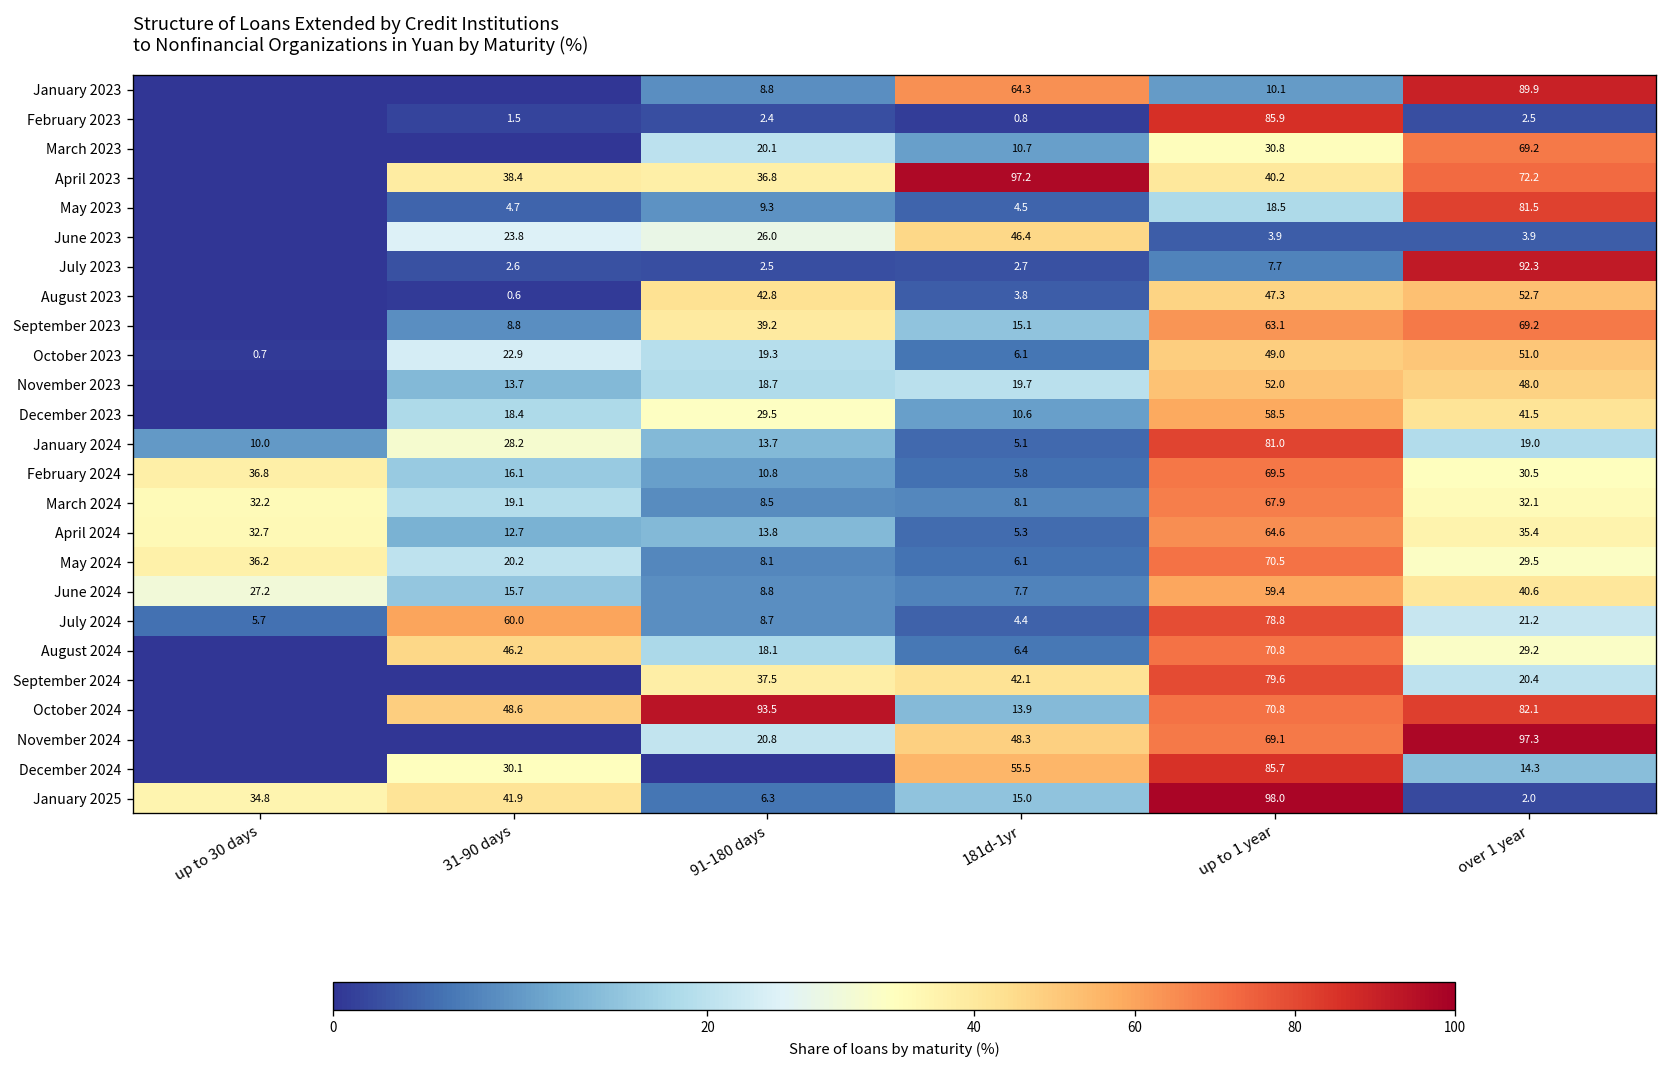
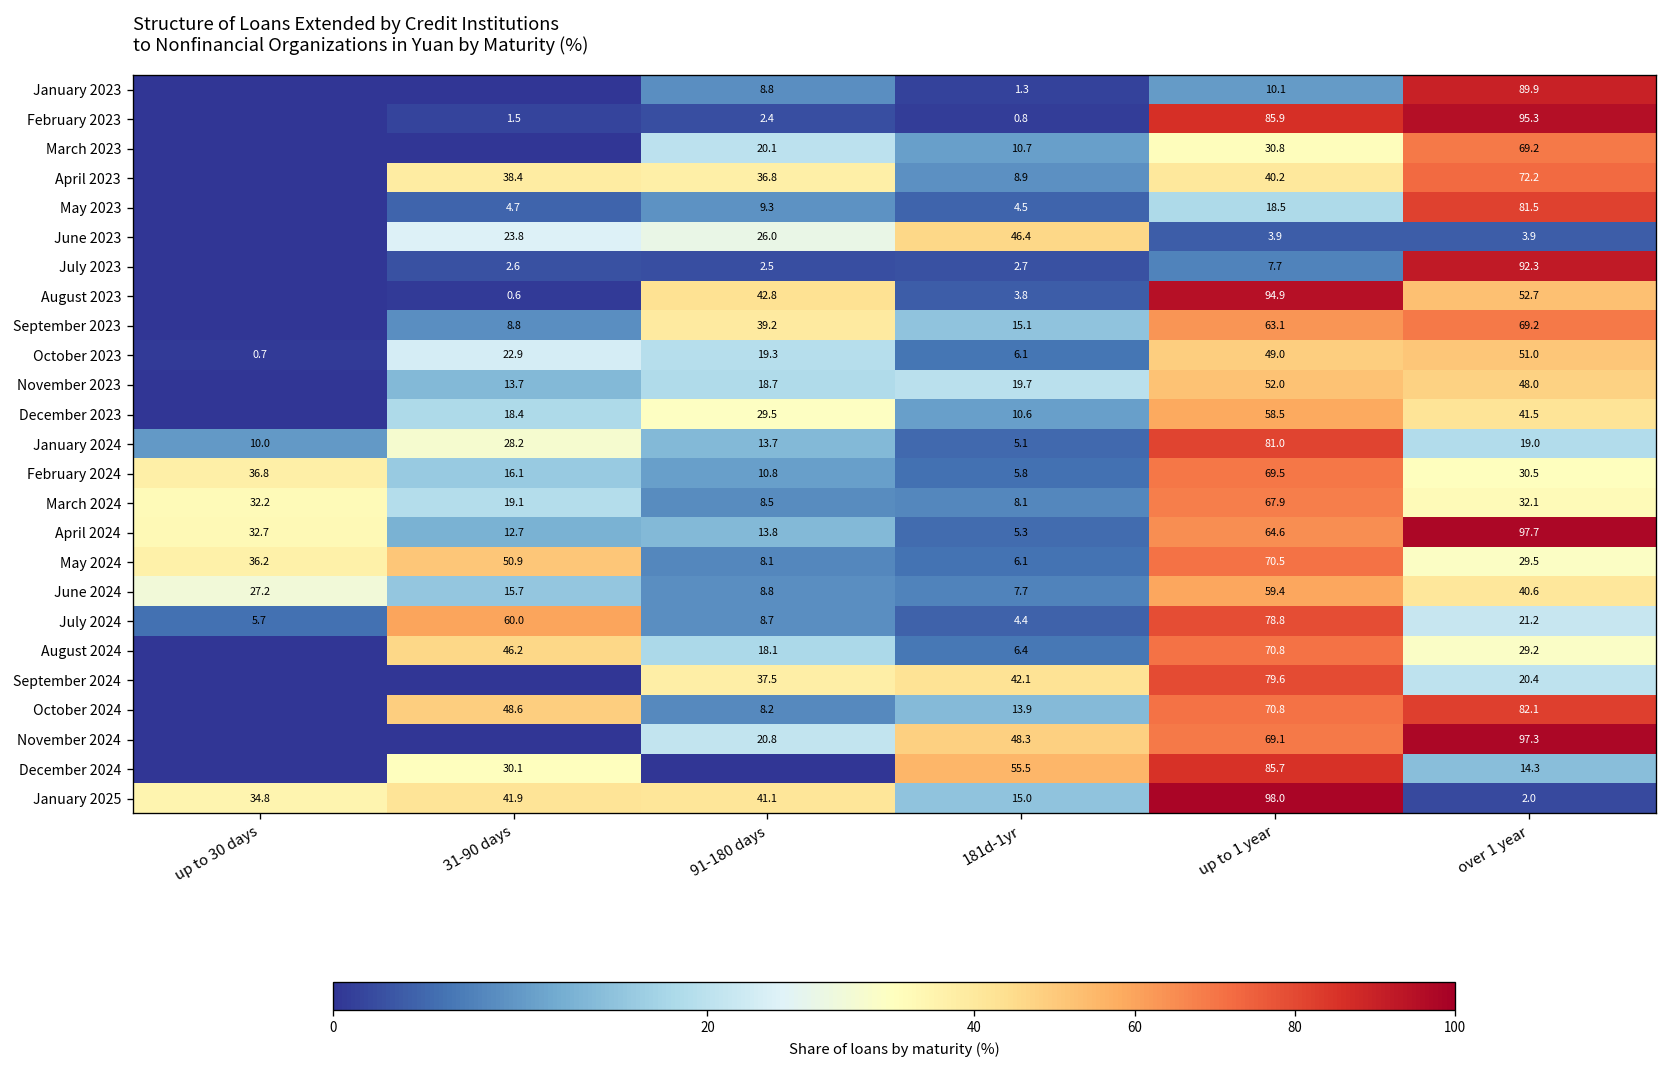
January 2023, 181d-1yr: 64.3 -> 1.3
February 2023, over 1 year: 2.5 -> 95.3
April 2023, 181d-1yr: 97.2 -> 8.9
August 2023, up to 1 year: 47.3 -> 94.9
April 2024, over 1 year: 35.4 -> 97.7
May 2024, 31-90 days: 20.2 -> 50.9
October 2024, 91-180 days: 93.5 -> 8.2
January 2025, 91-180 days: 6.3 -> 41.1
